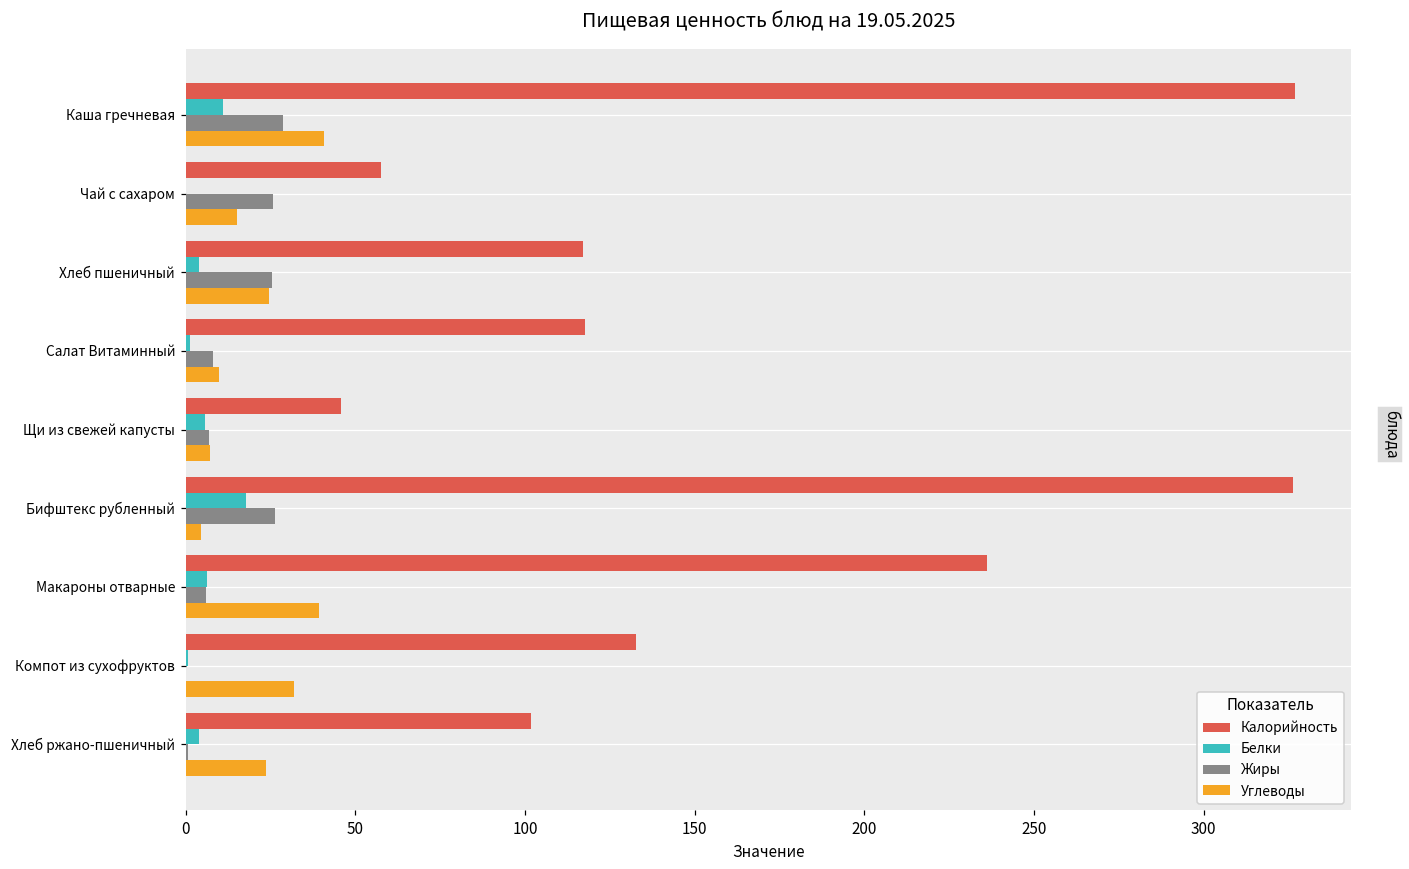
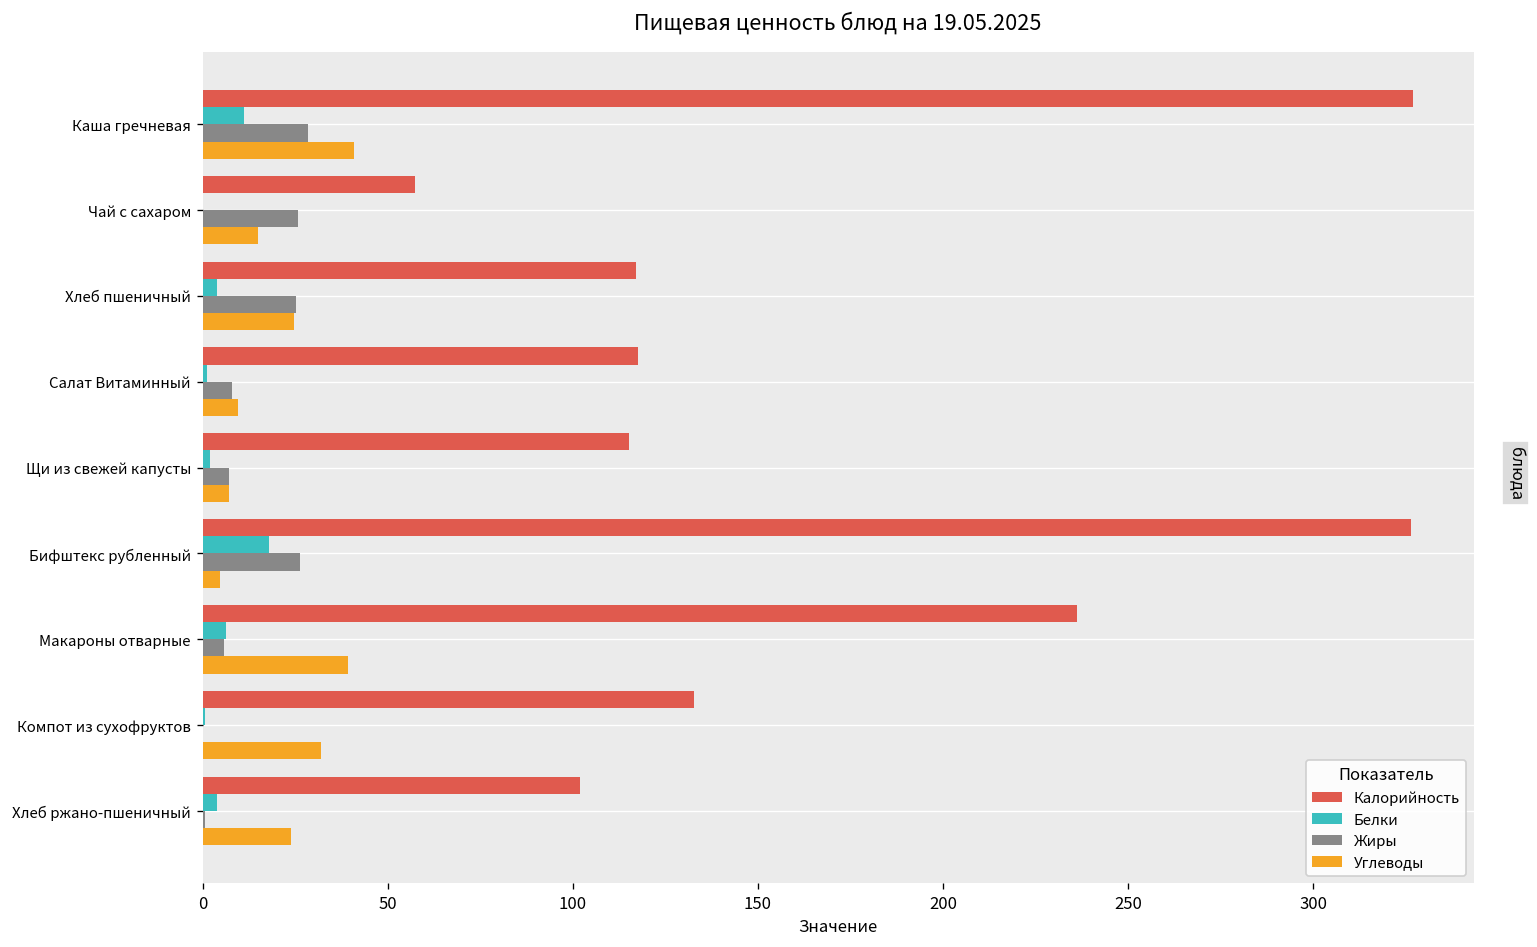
Калорийность, Щи из свежей капусты: 46 -> 115
Белки, Щи из свежей капусты: 6 -> 2
